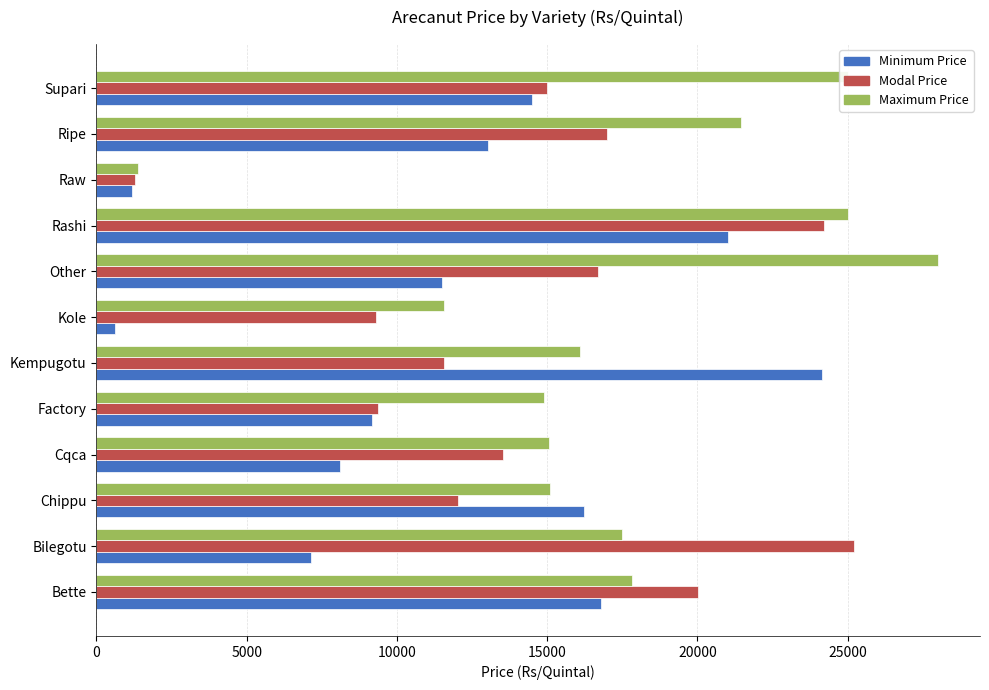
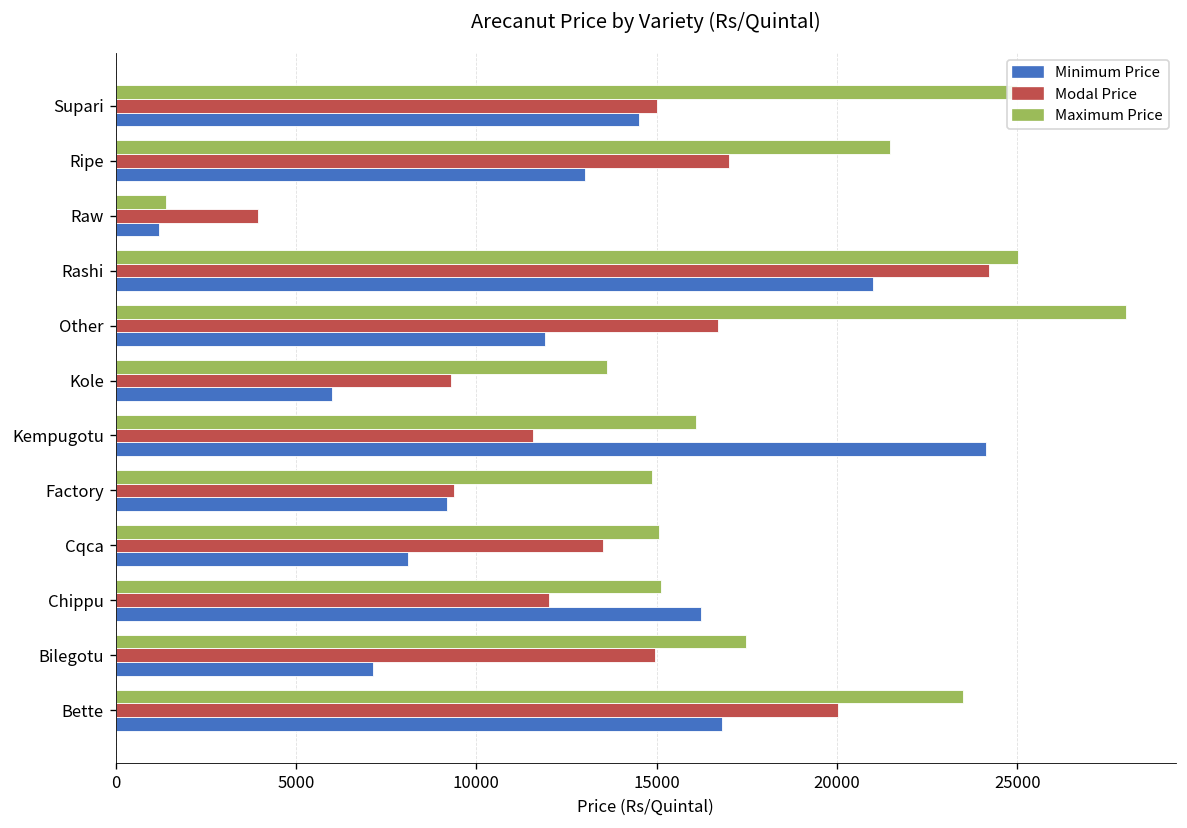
Modal Price, Raw: 1300 -> 3900
Minimum Price, Other: 11500 -> 11900
Maximum Price, Kole: 11600 -> 13600
Minimum Price, Kole: 600 -> 6000
Modal Price, Bilegotu: 25200 -> 15000
Maximum Price, Bette: 17800 -> 23500
